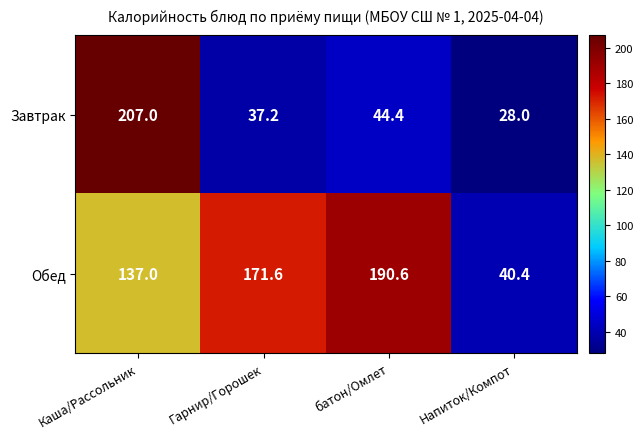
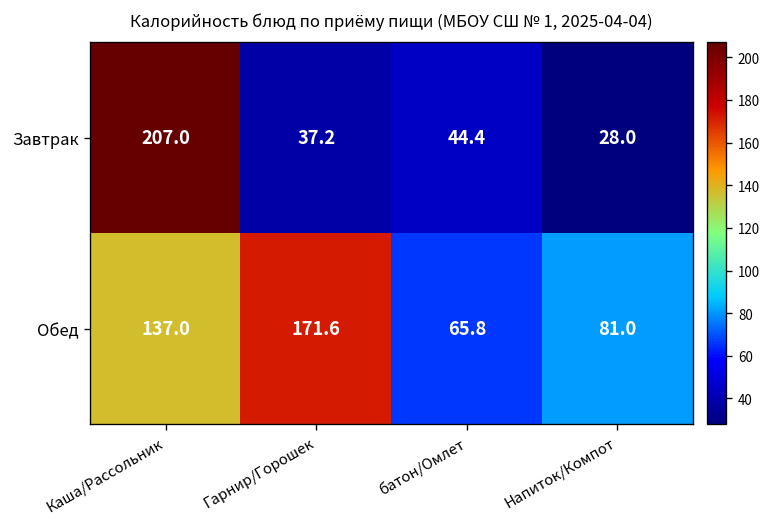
Обед, батон/Омлет: 190.6 -> 65.8
Обед, Напиток/Компот: 40.4 -> 81.0
